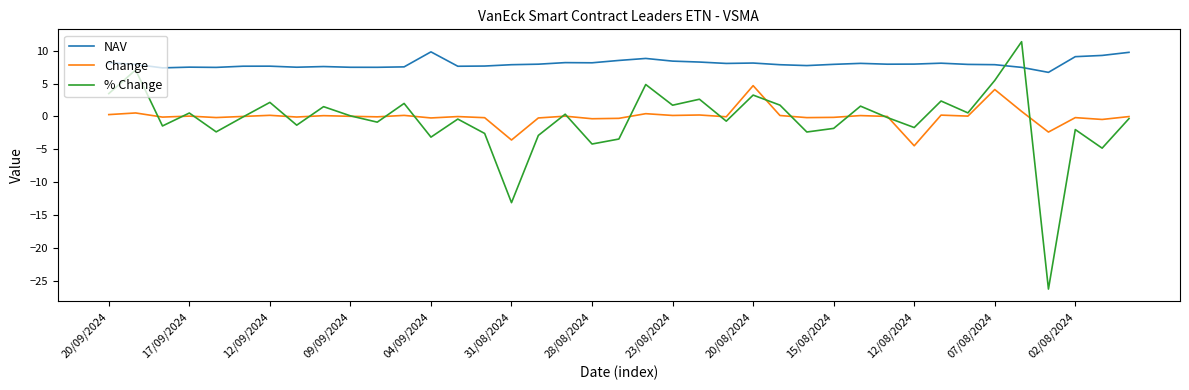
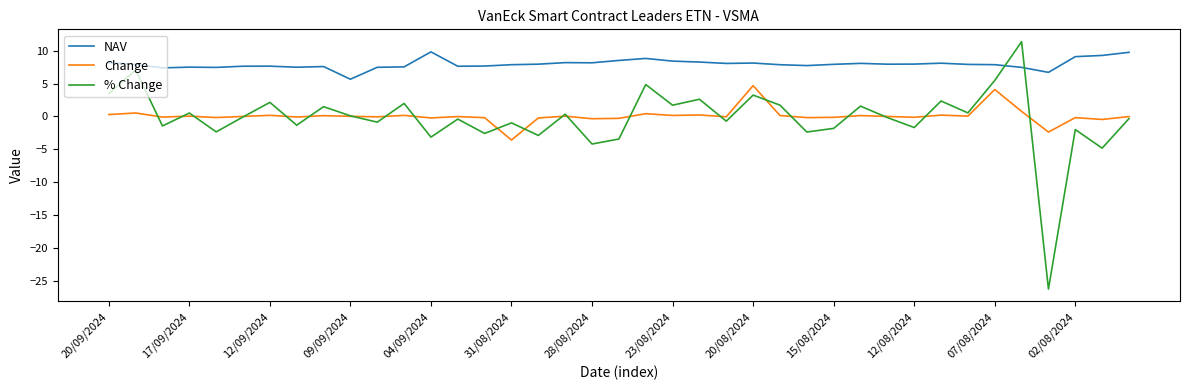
NAV, 09/09/2024: 7 -> 6
% Change, 31/08/2024: -13 -> -1
Change, 12/08/2024: -4 -> 0
